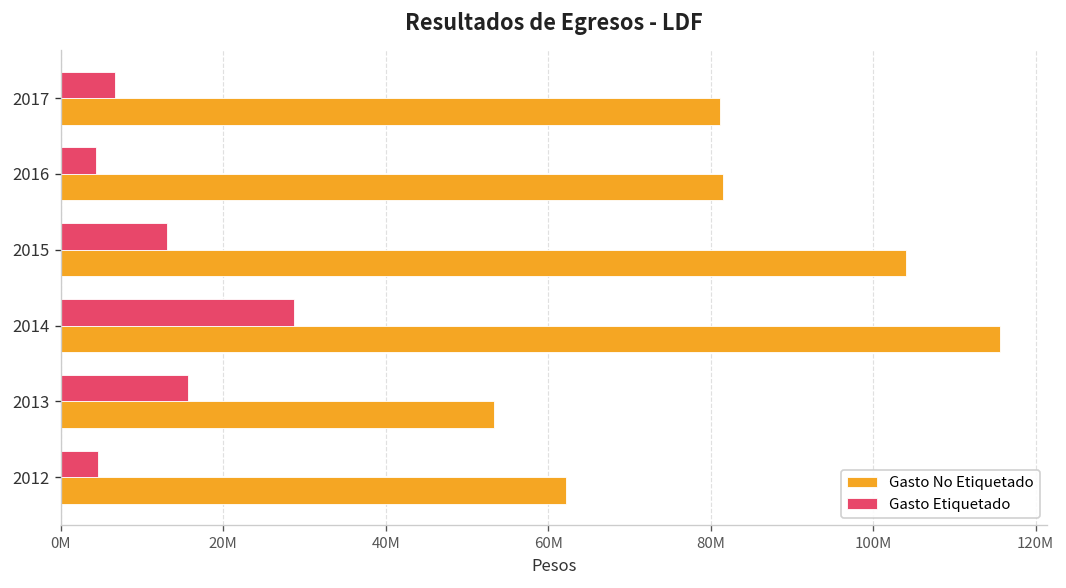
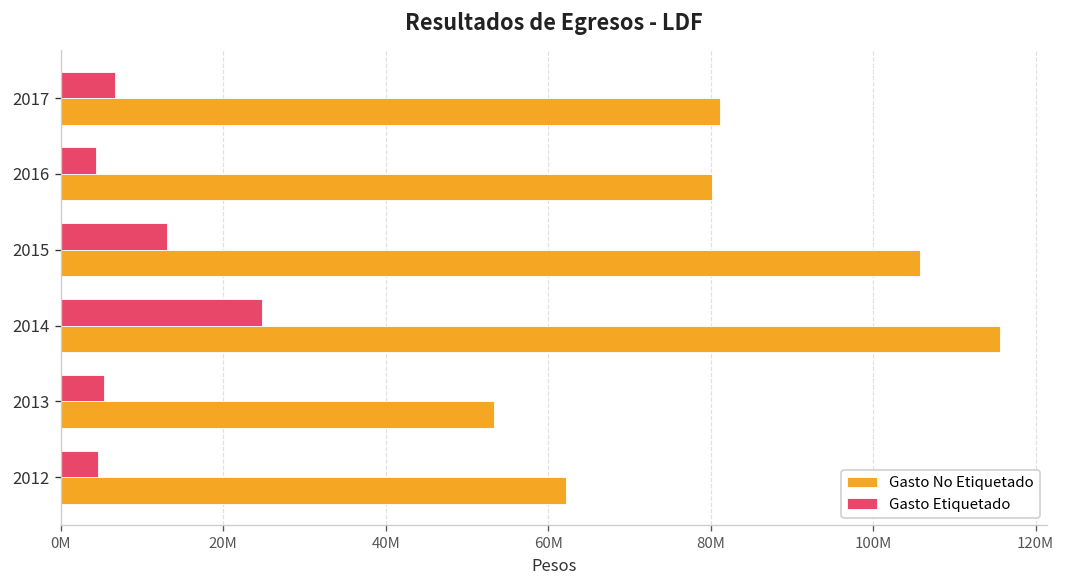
Gasto No Etiquetado, 2016: 82000000 -> 80000000
Gasto No Etiquetado, 2015: 104000000 -> 106000000
Gasto Etiquetado, 2014: 29000000 -> 25000000
Gasto Etiquetado, 2013: 16000000 -> 5000000
